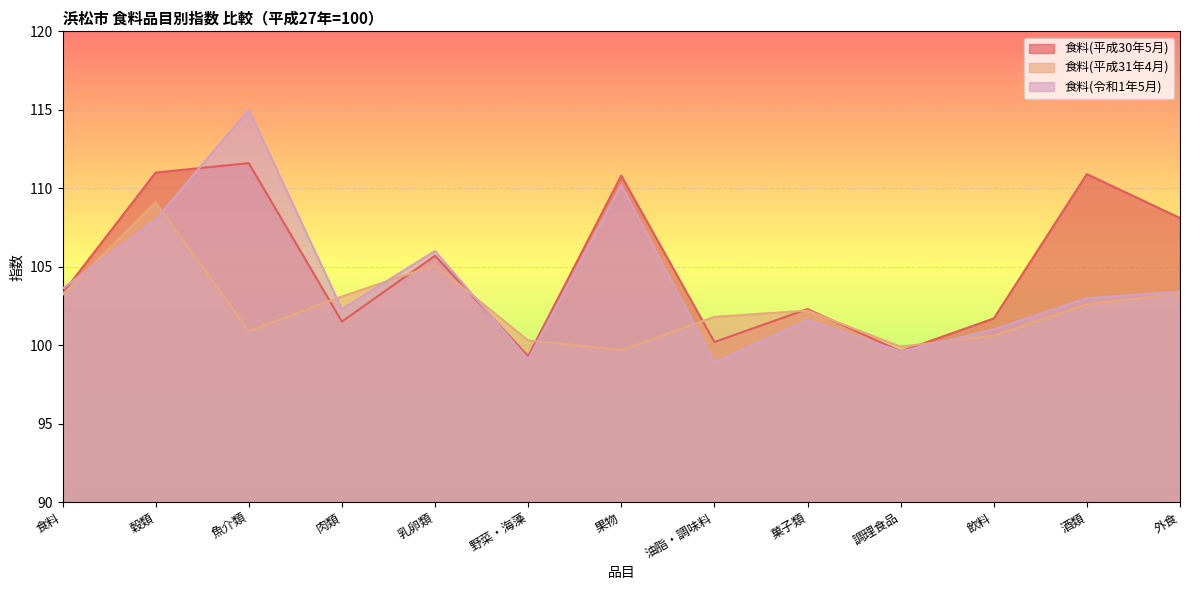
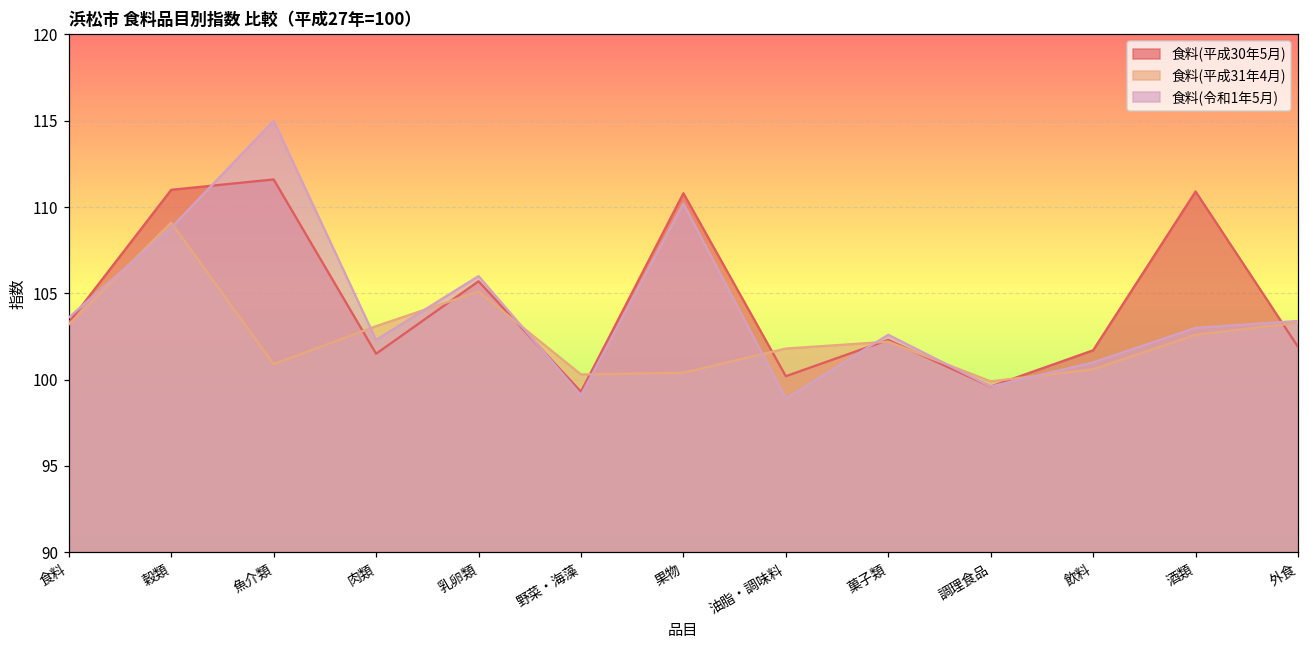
食料(令和1年5月), 穀類: 108.0 -> 108.8
食料(平成31年4月), 果物: 99.7 -> 100.4
食料(令和1年5月), 菓子類: 101.6 -> 102.6
食料(平成30年5月), 外食: 108.1 -> 101.9
